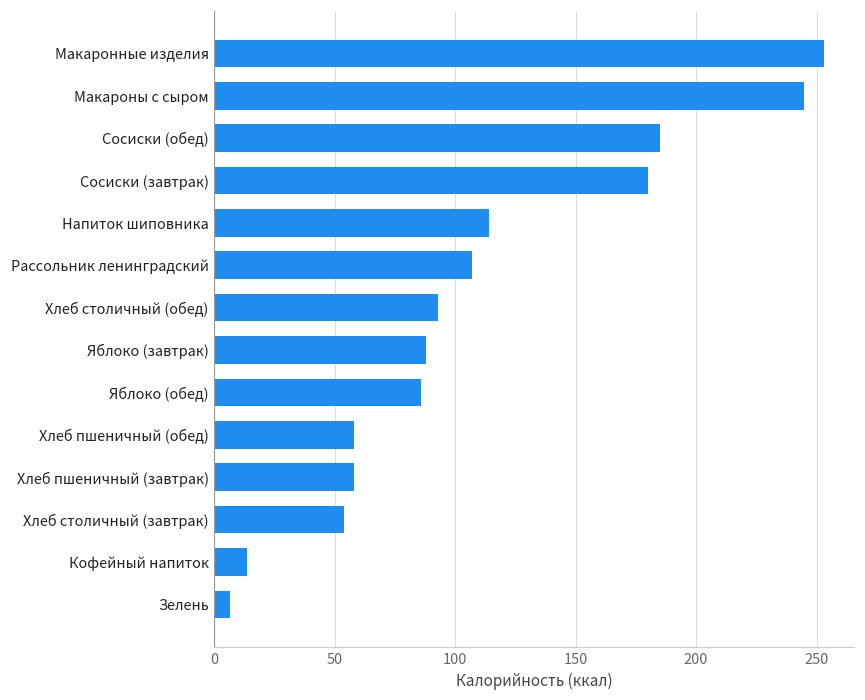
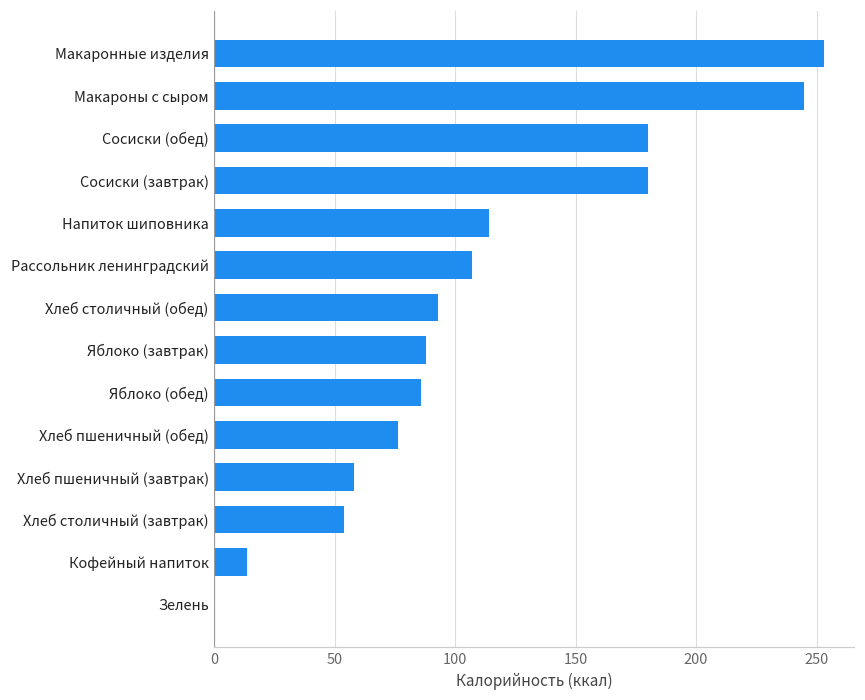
Сосиски (обед): 185 -> 180
Хлеб пшеничный (обед): 58 -> 76
Зелень: 7 -> 0
